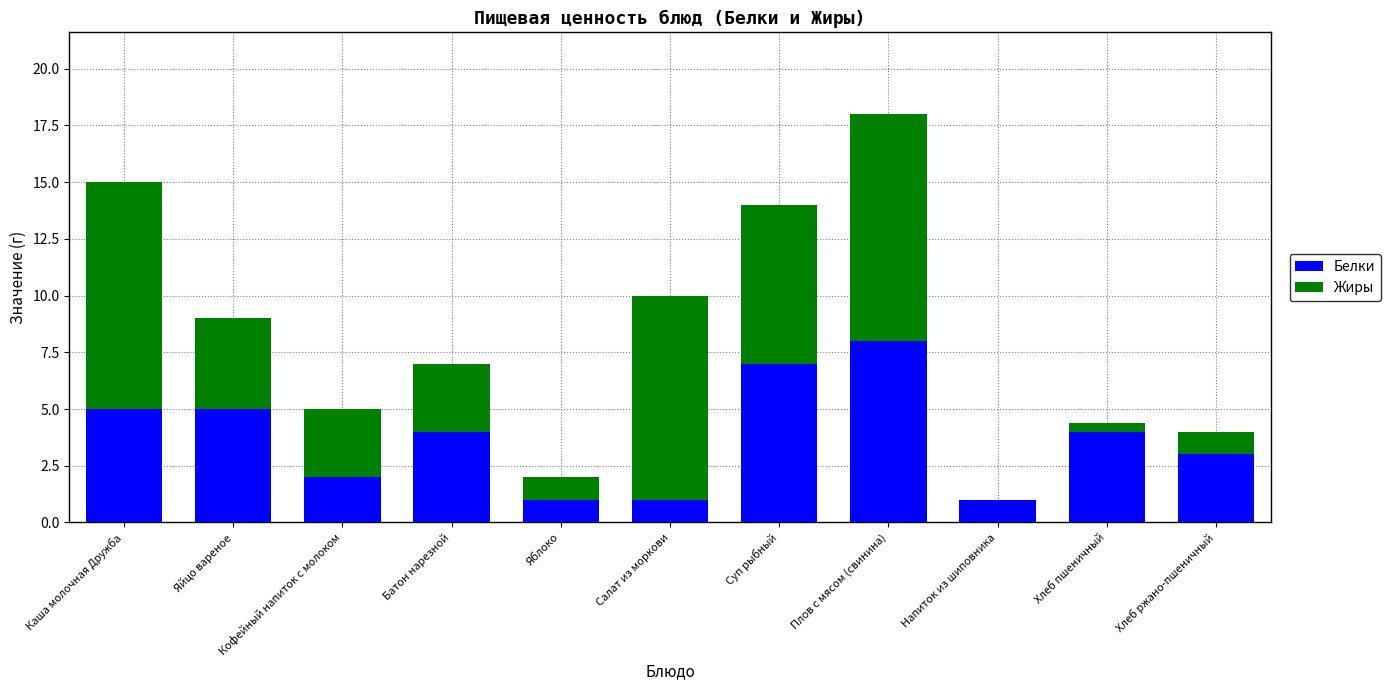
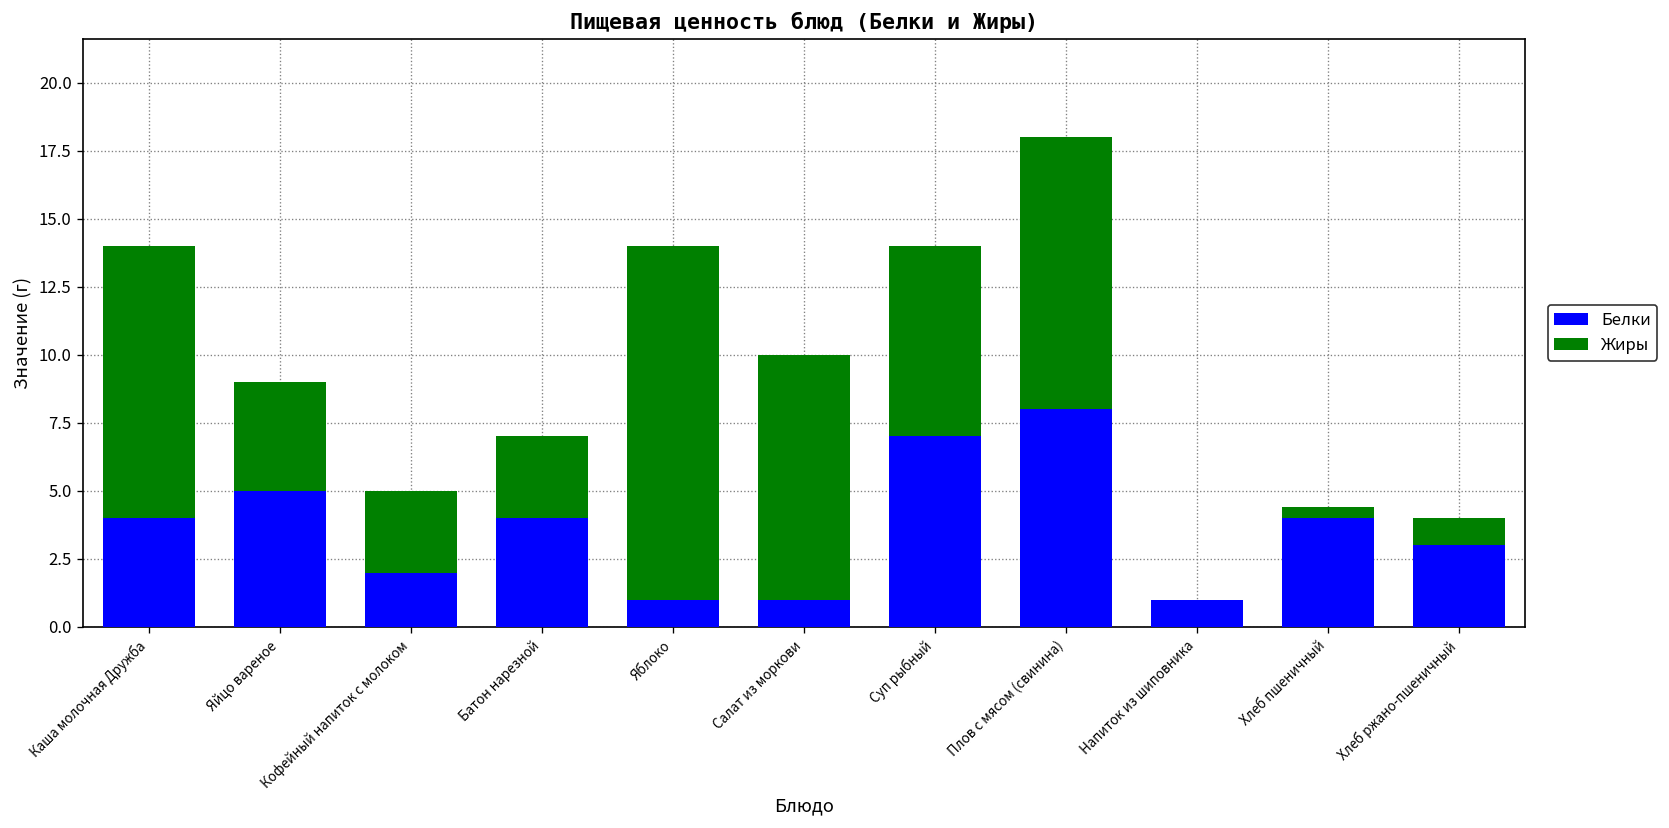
Белки, Каша молочная Дружба: 5 -> 4
Жиры, Яблоко: 1 -> 13
